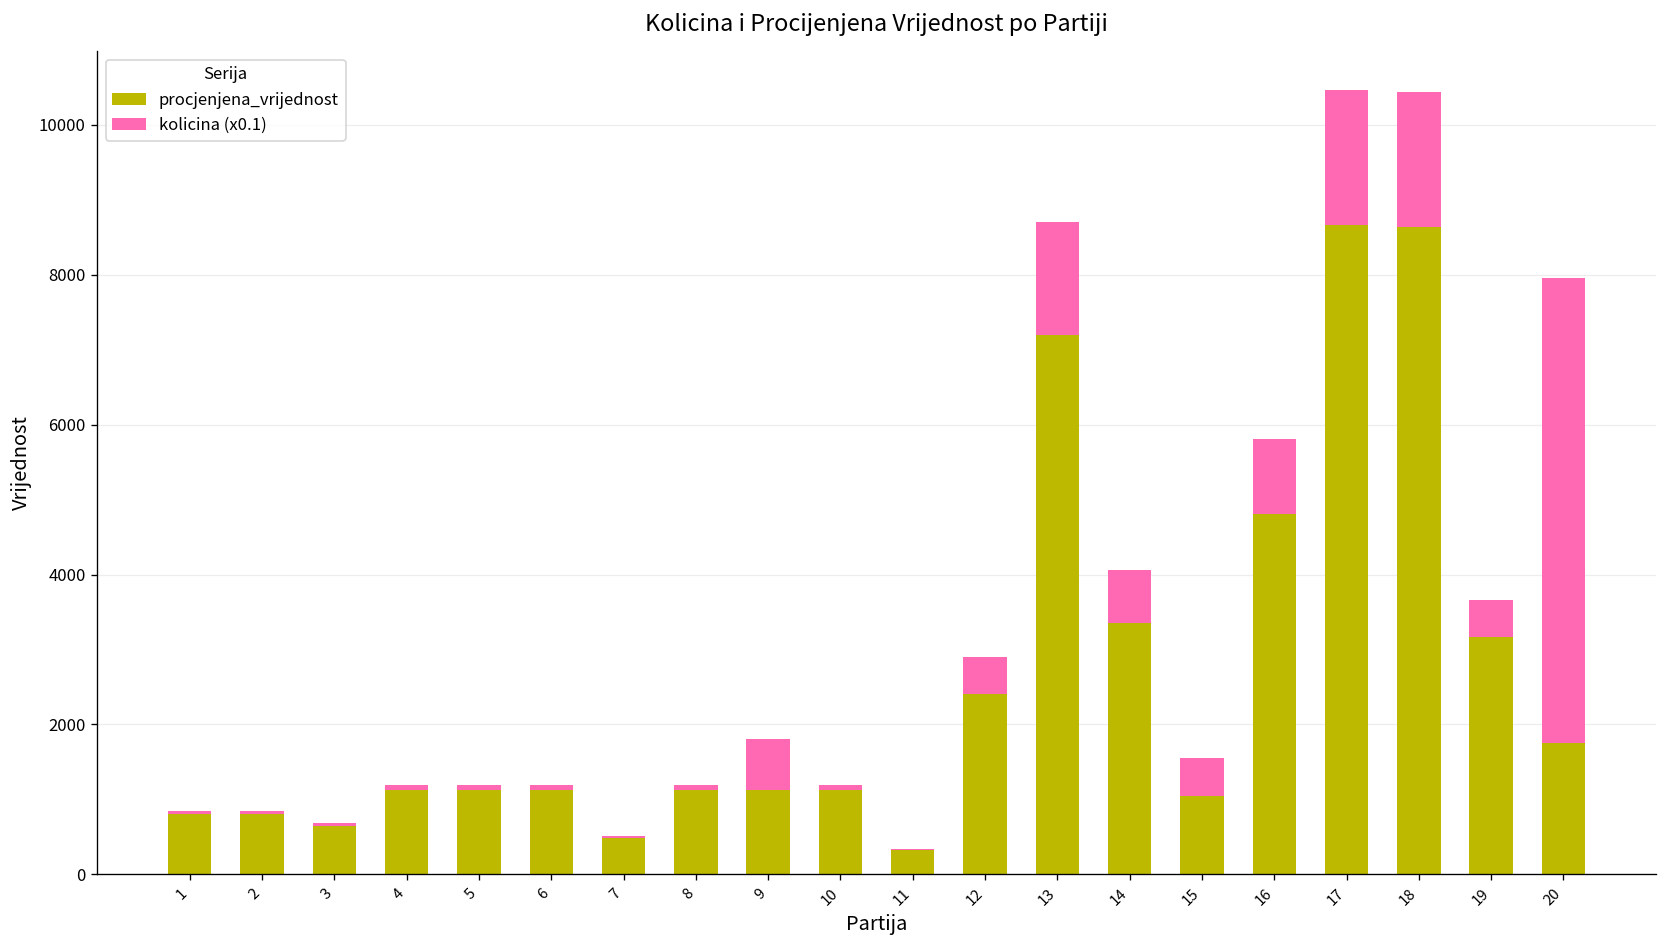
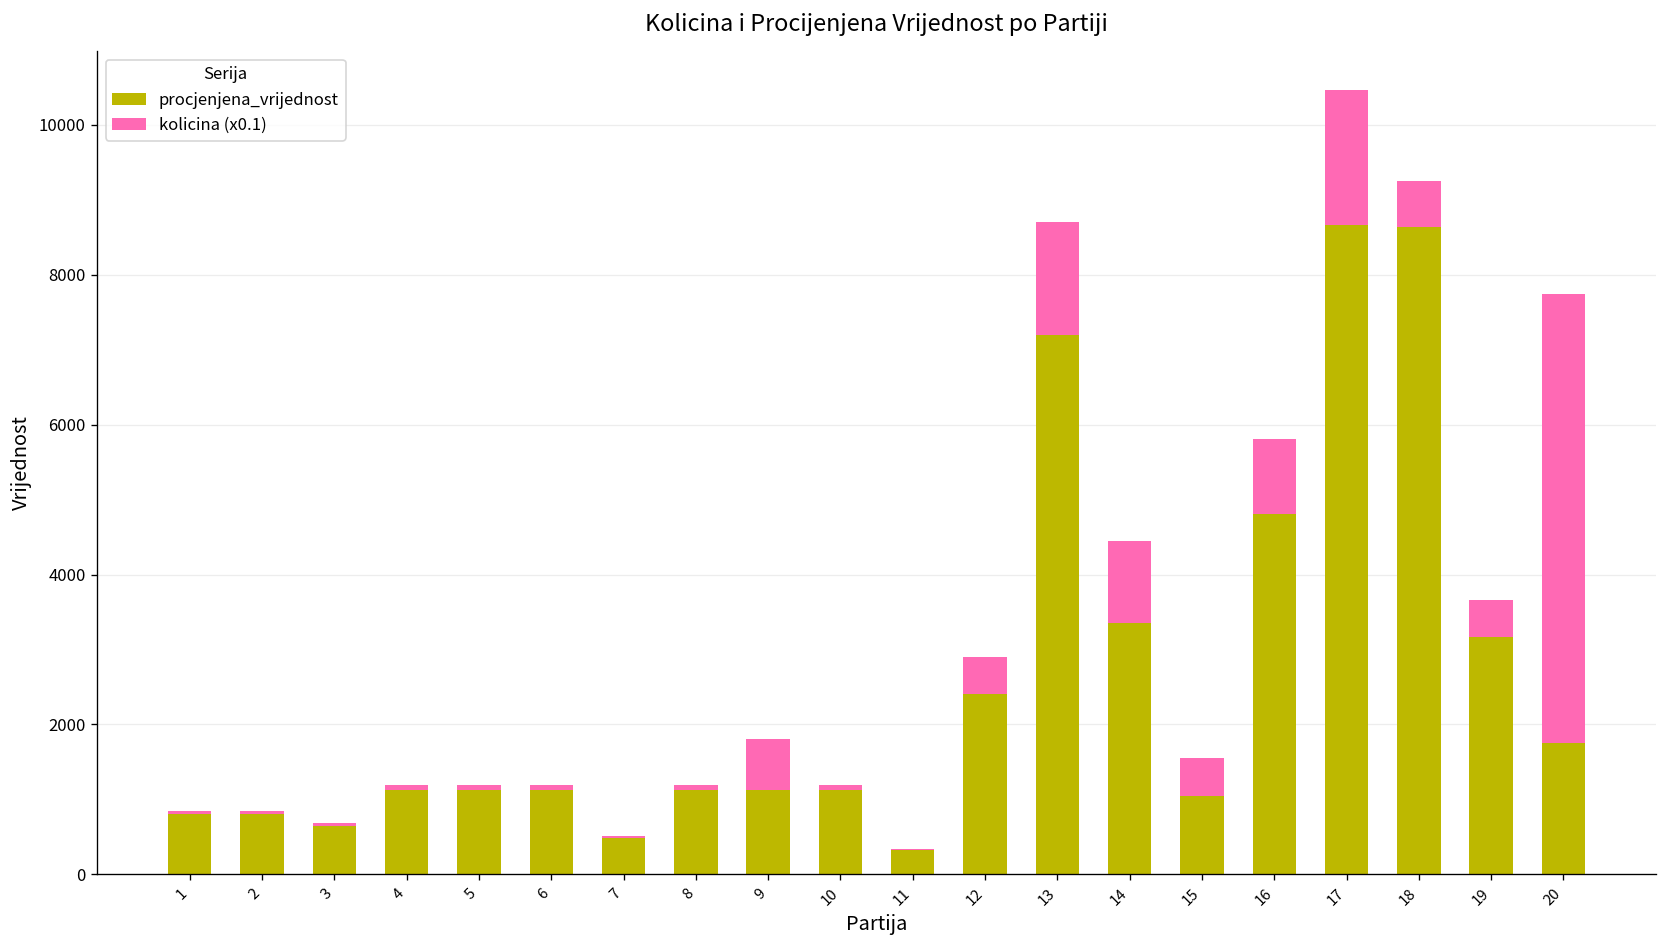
kolicina (x0.1), 14: 700 -> 1100
kolicina (x0.1), 18: 1800 -> 600
kolicina (x0.1), 20: 6200 -> 6000
